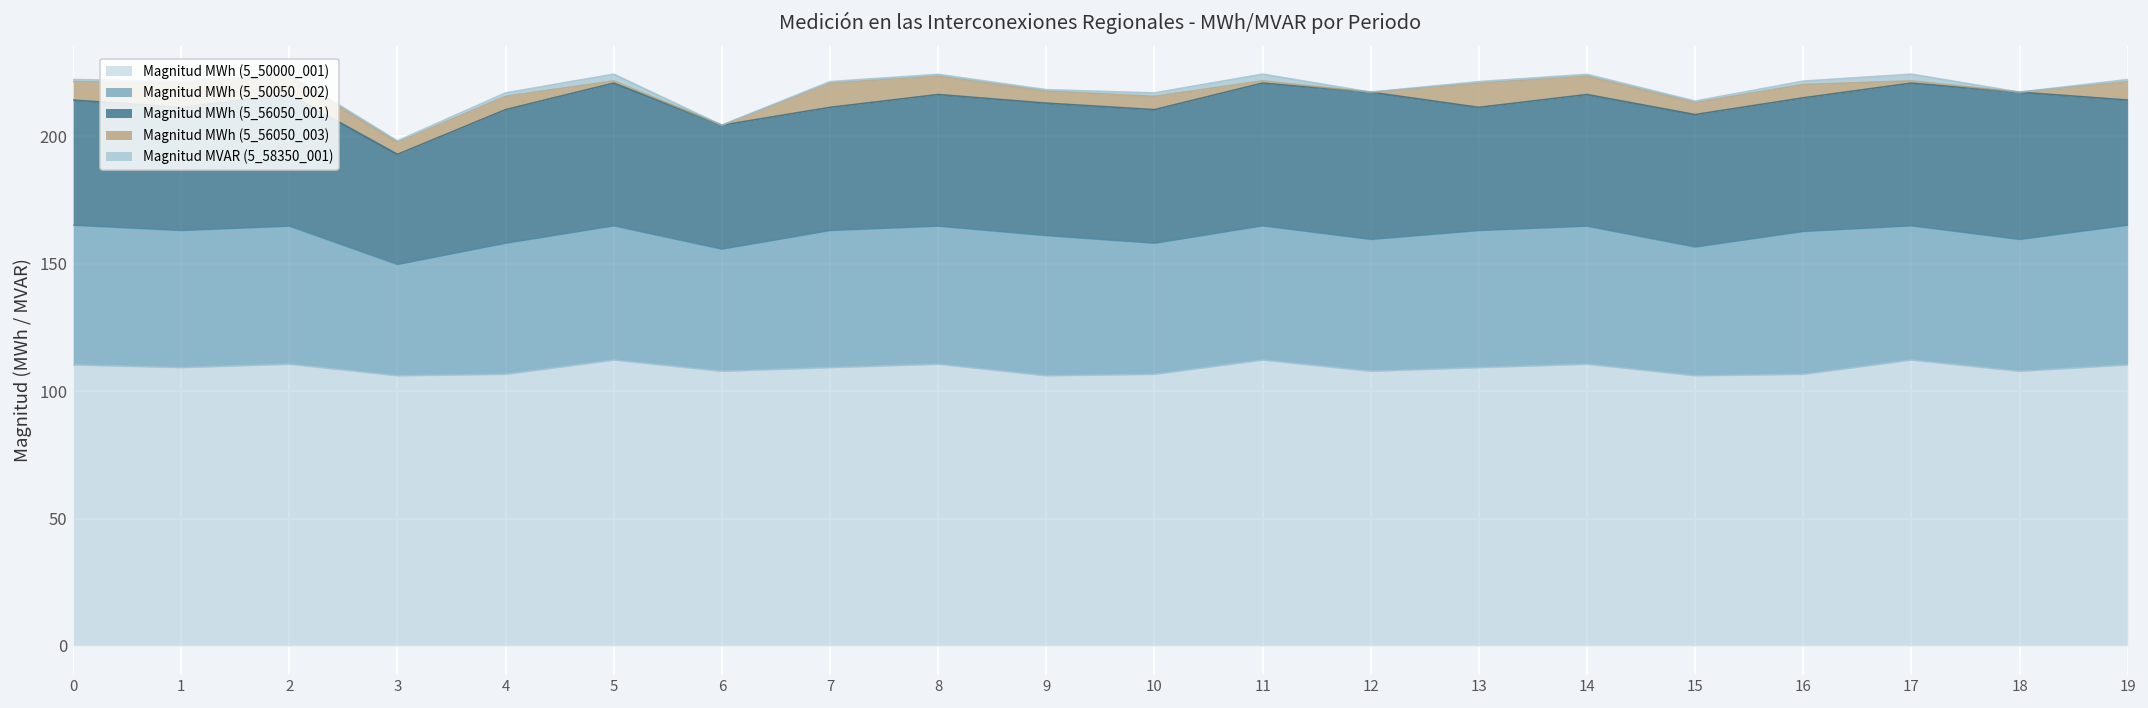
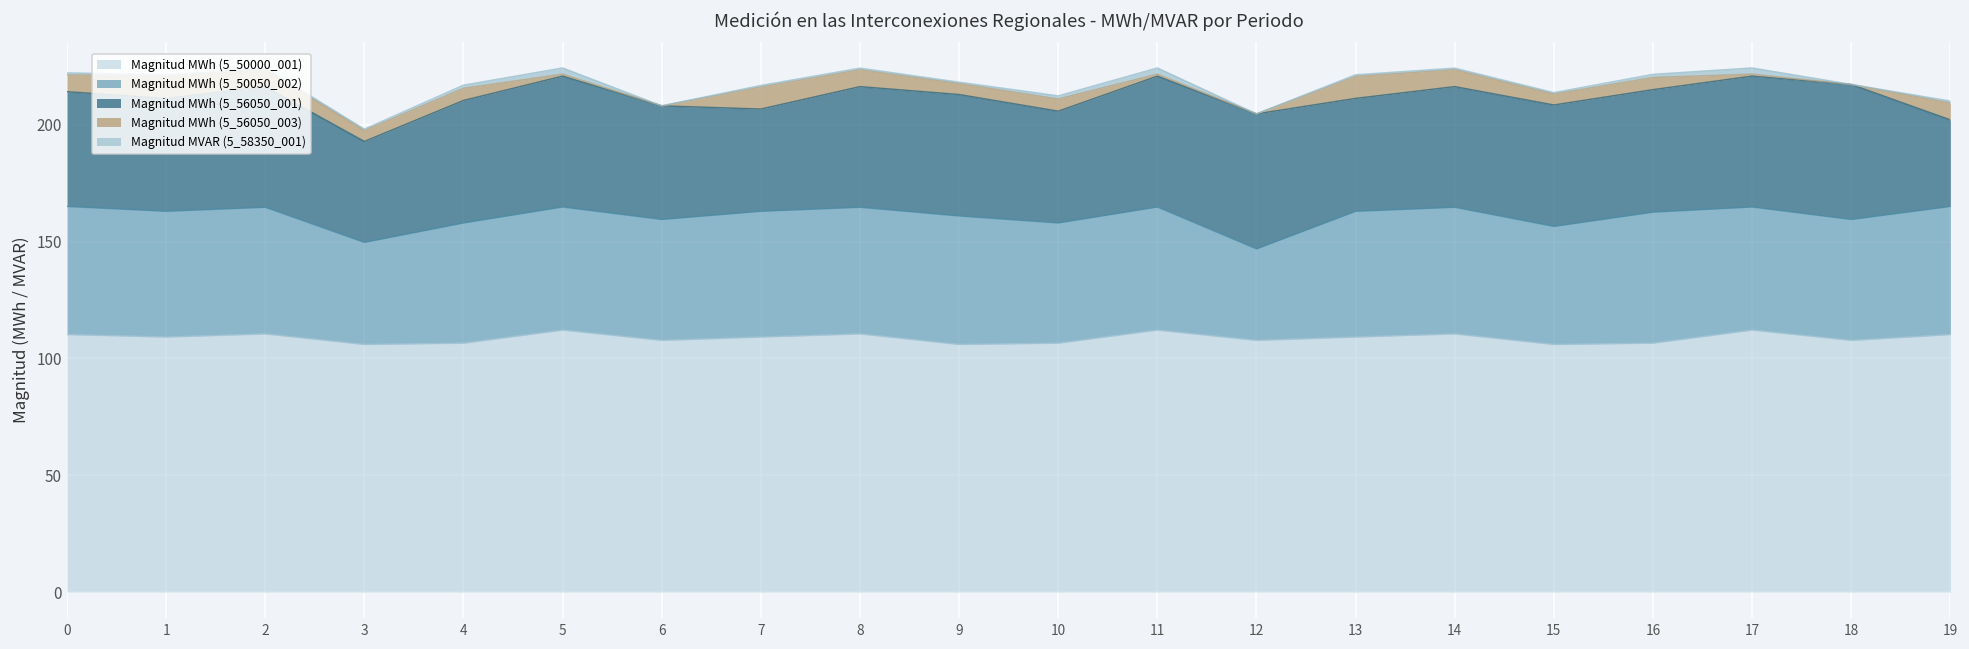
Magnitud MWh (5_50050_002), 6: 48 -> 52
Magnitud MWh (5_56050_001), 7: 48 -> 44
Magnitud MWh (5_56050_001), 10: 52 -> 48
Magnitud MWh (5_50050_002), 12: 52 -> 39
Magnitud MWh (5_56050_001), 19: 49 -> 37
